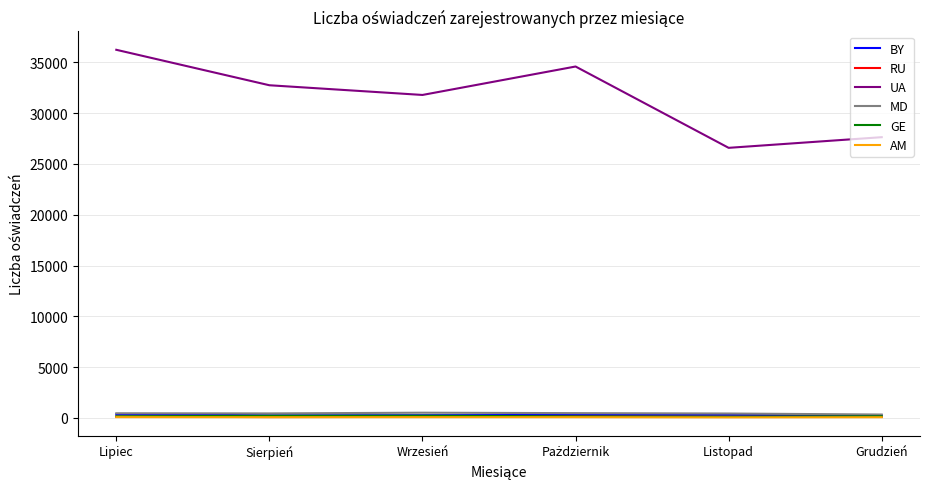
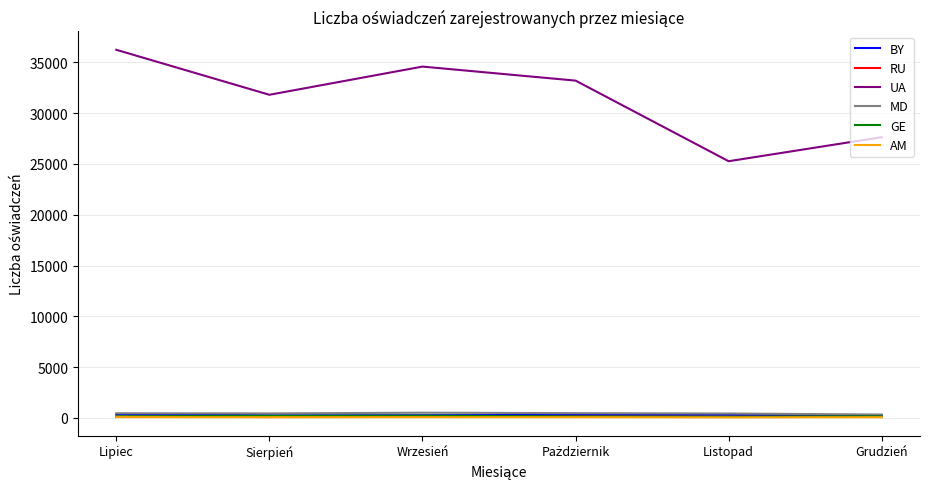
UA, Sierpień: 32700 -> 31800
UA, Wrzesień: 31800 -> 34600
UA, Pażdziernik: 34600 -> 33200
UA, Listopad: 26600 -> 25300
